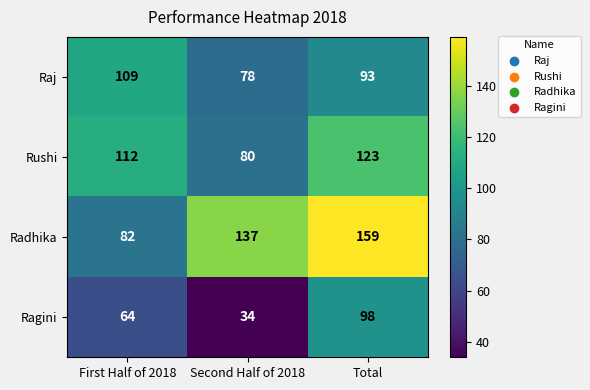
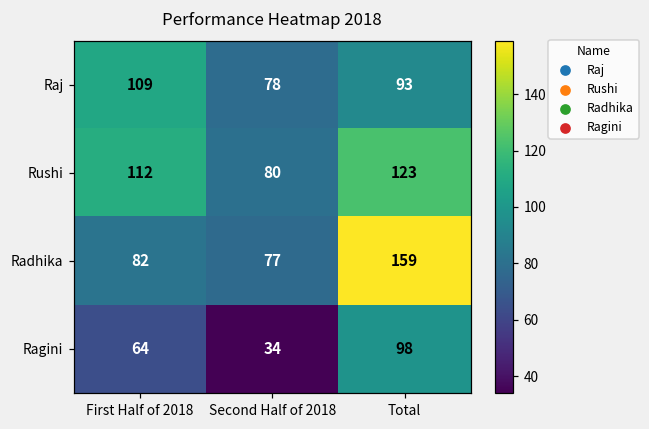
Radhika, Second Half of 2018: 137 -> 77
